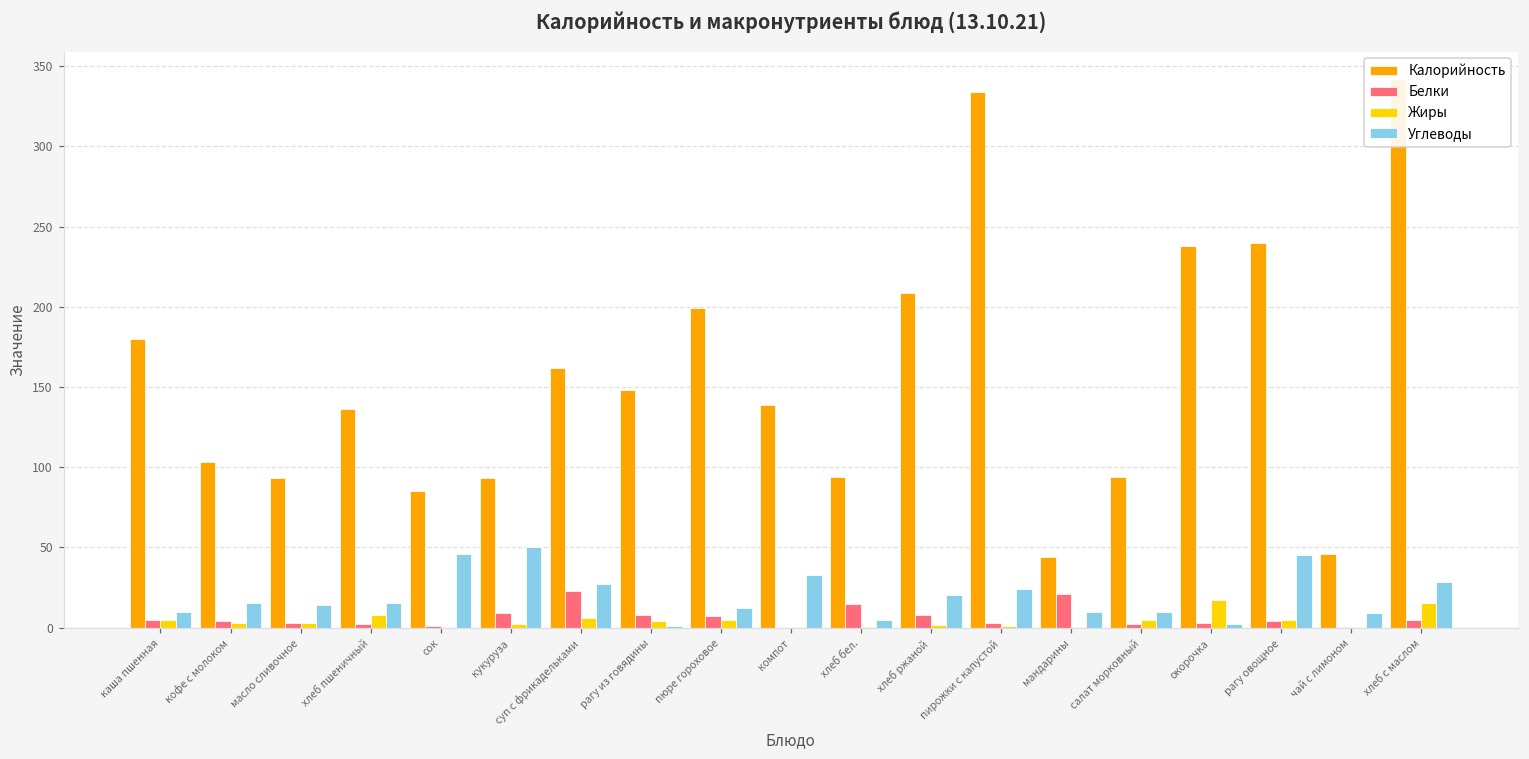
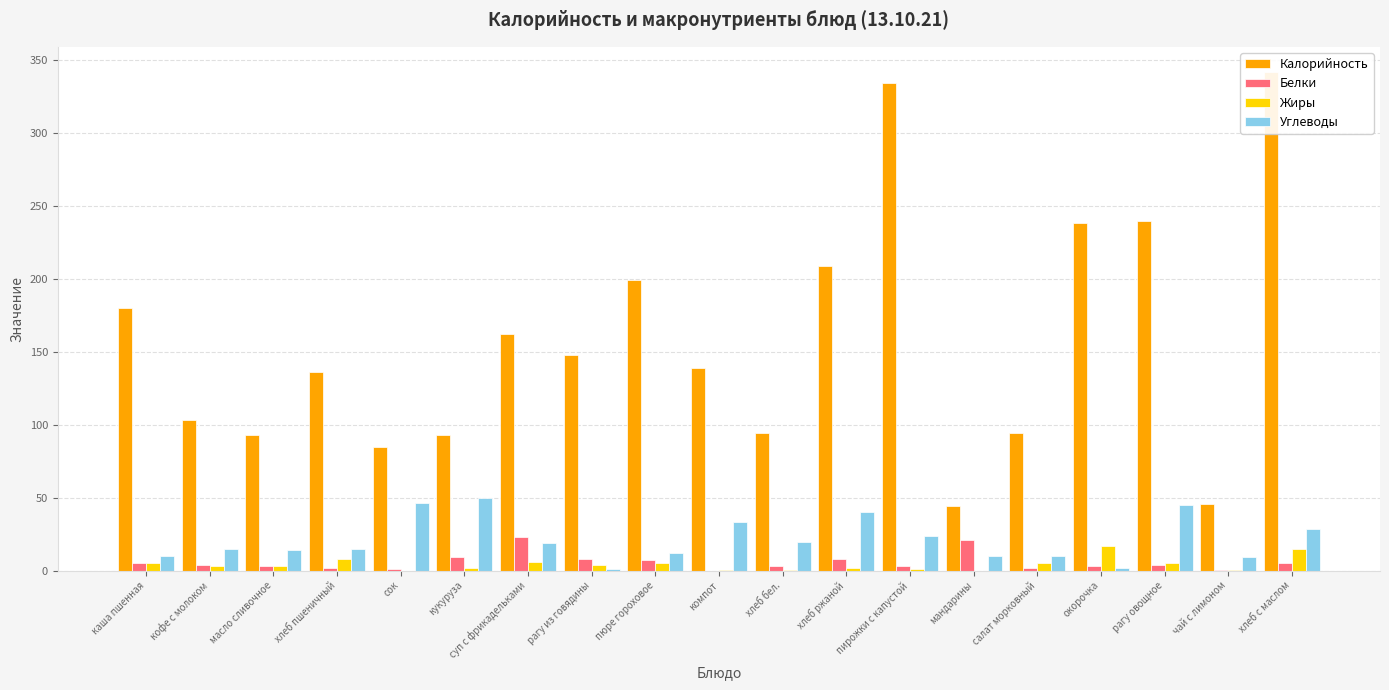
Углеводы, суп с фрикадельками: 27 -> 19
Белки, хлеб бел.: 15 -> 3
Углеводы, хлеб бел.: 5 -> 19
Углеводы, хлеб ржаной: 20 -> 40
